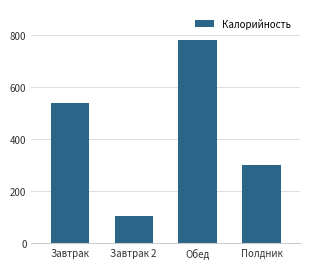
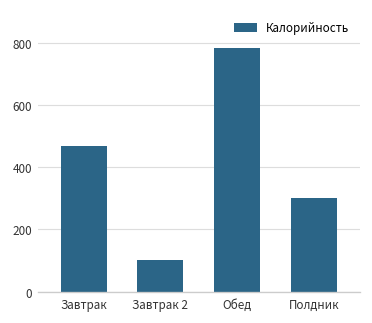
Завтрак: 540 -> 470
